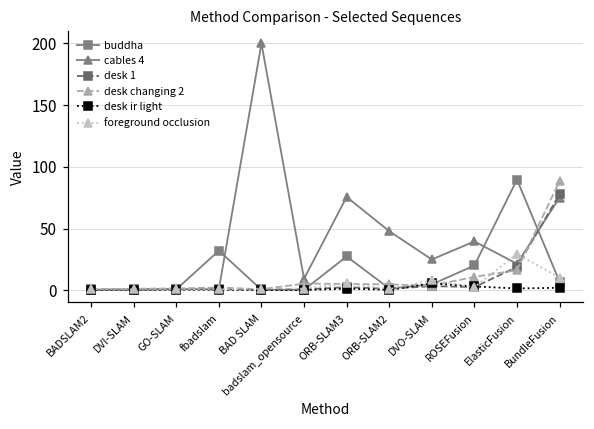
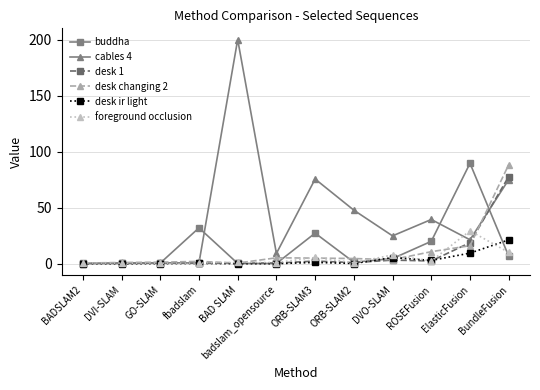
desk ir light, ElasticFusion: 1 -> 10
desk ir light, BundleFusion: 2 -> 21
